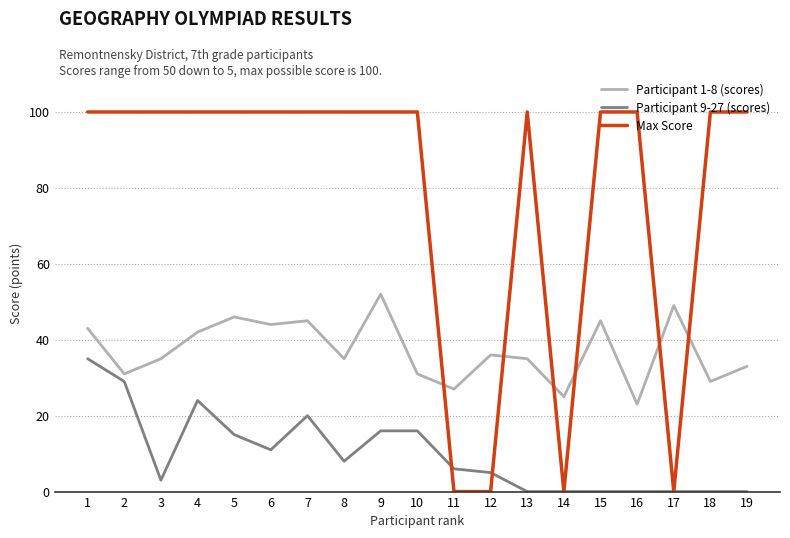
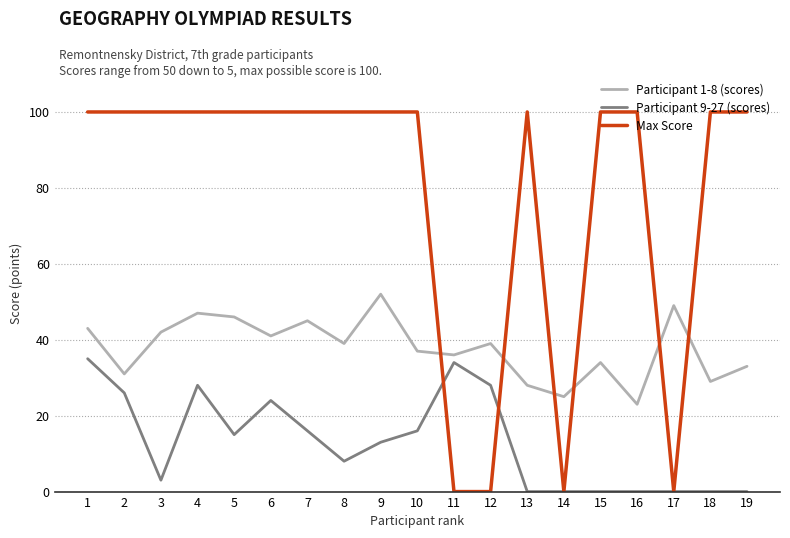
Participant 9-27 (scores), 2: 29 -> 26
Participant 1-8 (scores), 3: 35 -> 42
Participant 1-8 (scores), 4: 42 -> 47
Participant 9-27 (scores), 4: 24 -> 28
Participant 1-8 (scores), 6: 44 -> 41
Participant 9-27 (scores), 6: 11 -> 24
Participant 9-27 (scores), 7: 20 -> 16
Participant 1-8 (scores), 8: 35 -> 39
Participant 9-27 (scores), 9: 16 -> 13
Participant 1-8 (scores), 10: 31 -> 37
Participant 1-8 (scores), 11: 27 -> 36
Participant 9-27 (scores), 11: 6 -> 34
Participant 1-8 (scores), 12: 36 -> 39
Participant 9-27 (scores), 12: 5 -> 28
Participant 1-8 (scores), 13: 35 -> 28
Participant 1-8 (scores), 15: 45 -> 34
